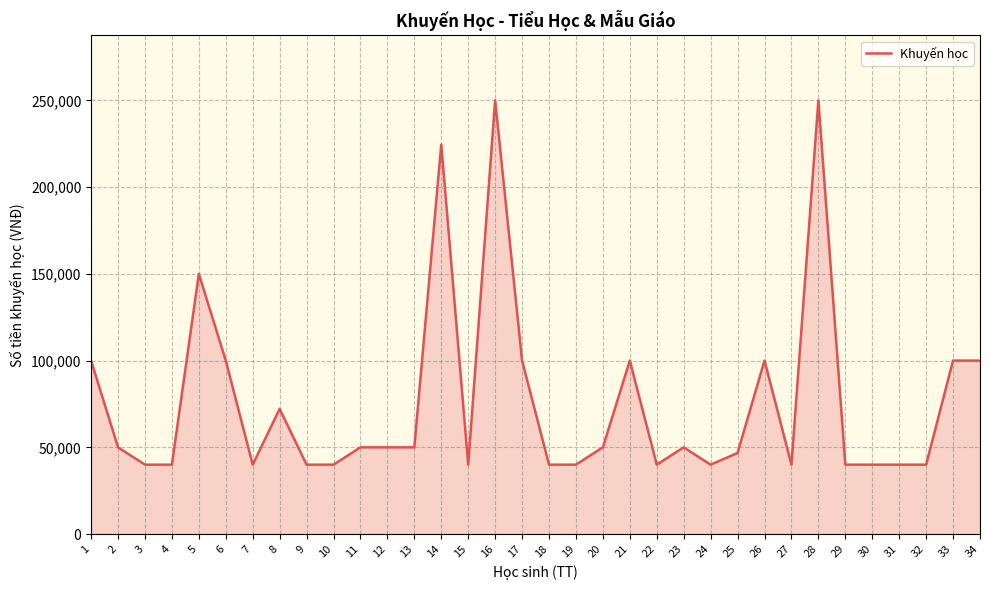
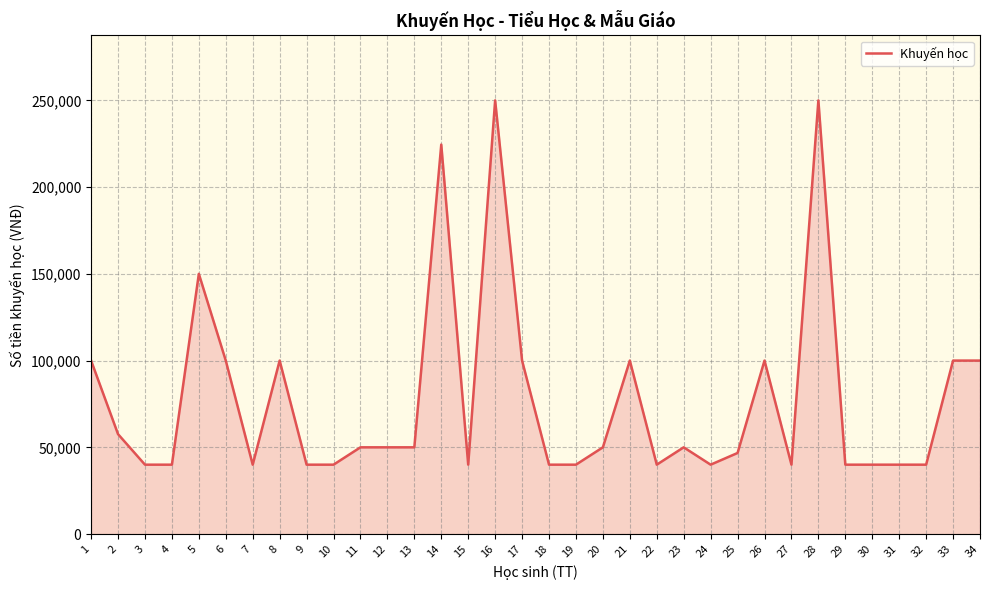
2: 50,000 -> 58,000
8: 72,000 -> 100,000
